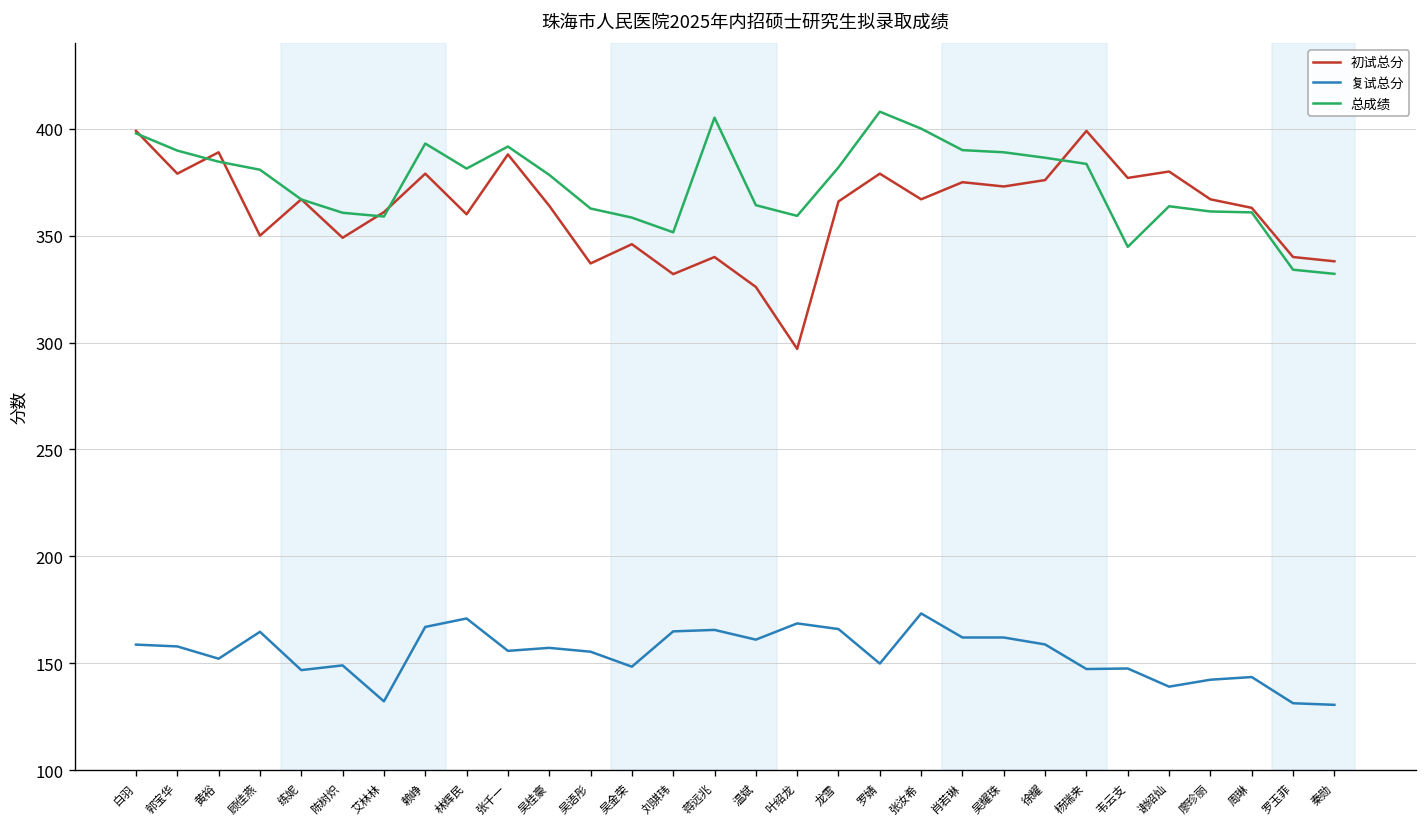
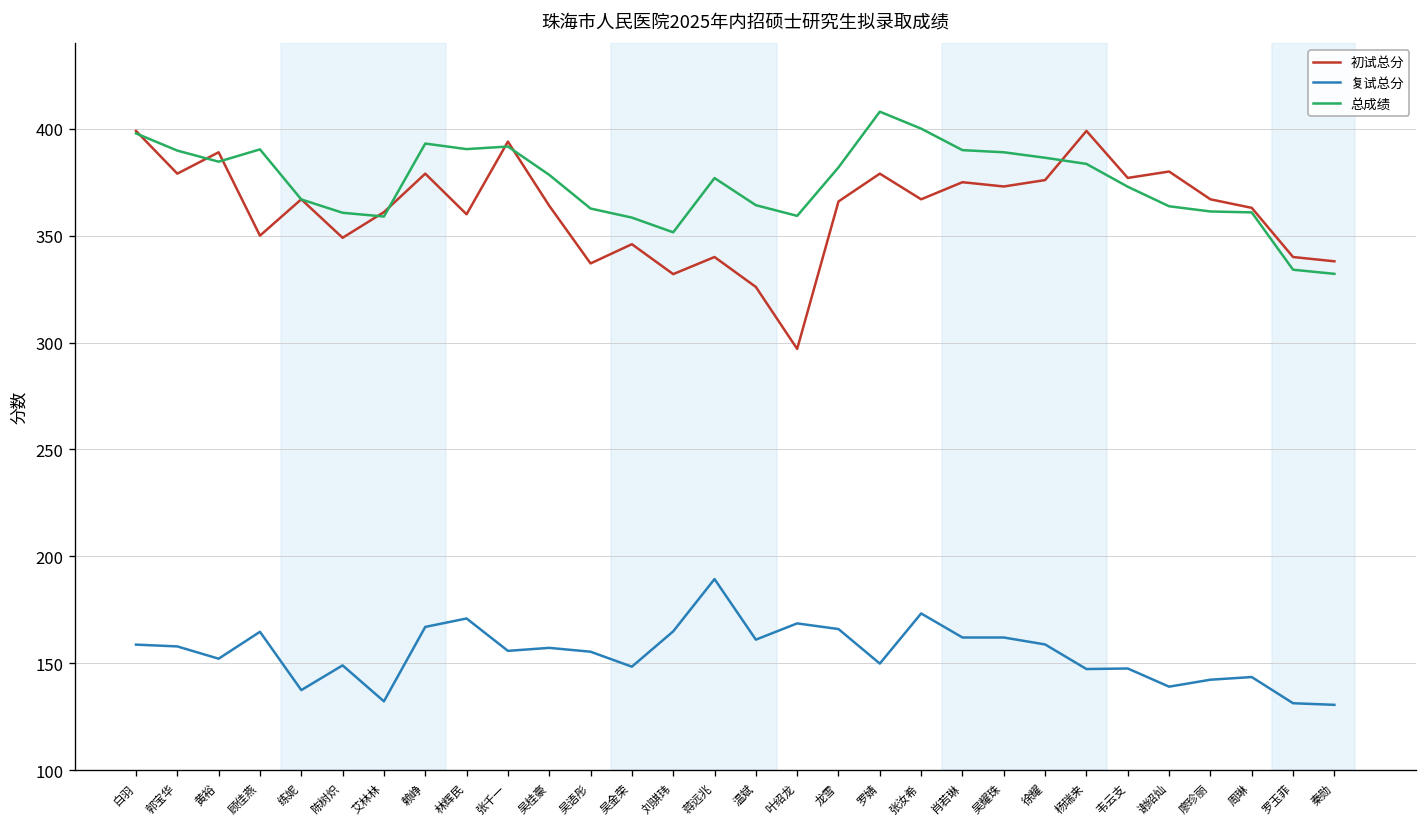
总成绩, 顾佳燕: 381 -> 390
复试总分, 练妮: 147 -> 137
总成绩, 林辉民: 381 -> 390
初试总分, 张千一: 388 -> 394
复试总分, 蒋远兆: 166 -> 189
总成绩, 蒋远兆: 405 -> 377
总成绩, 韦云支: 345 -> 373
